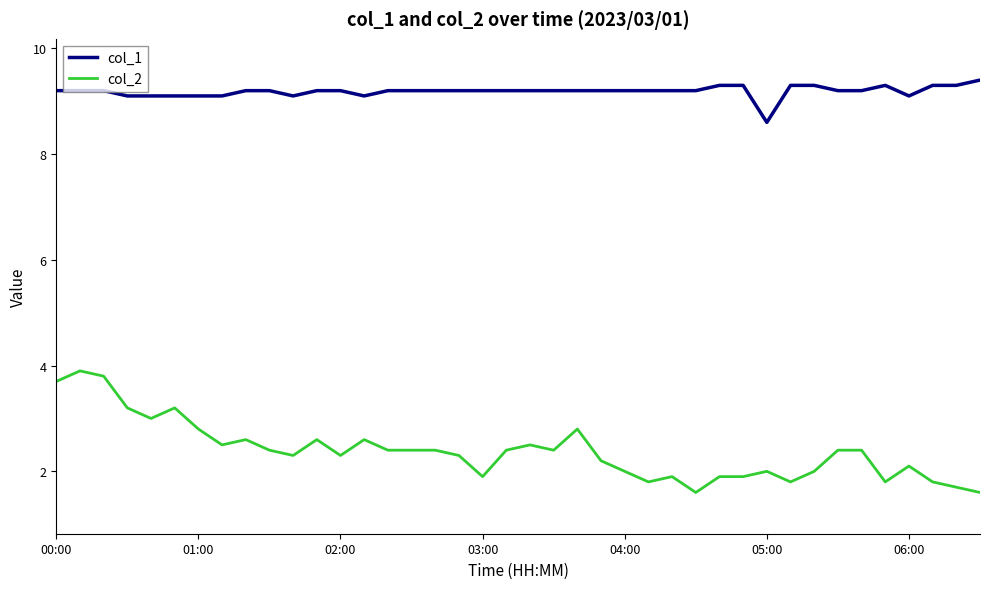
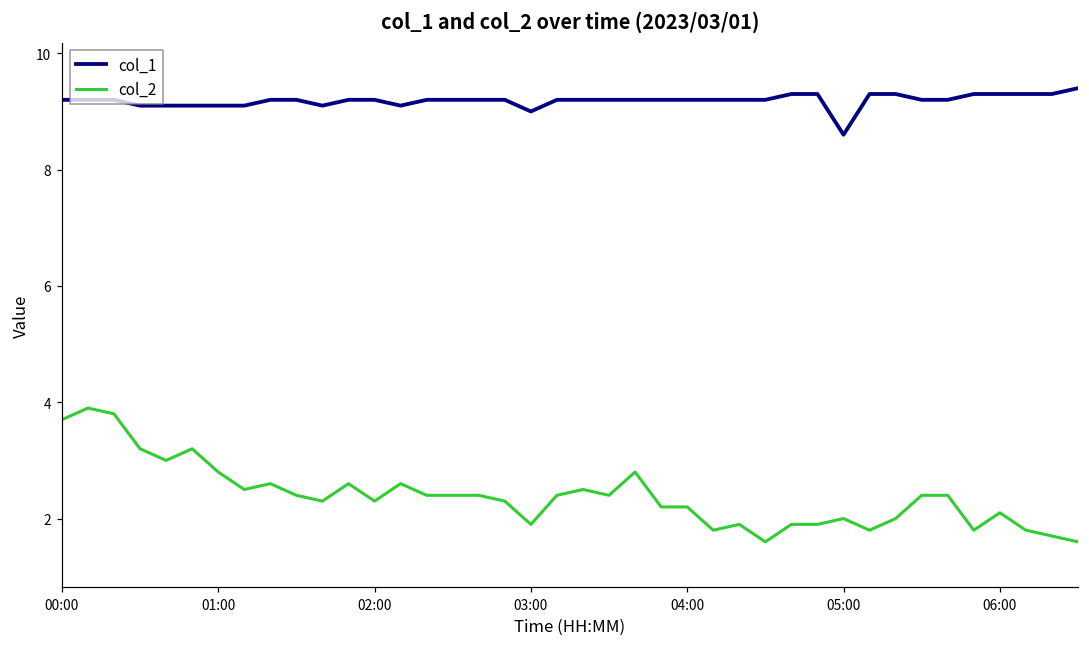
col_1, 03:00: 9.2 -> 9.0
col_2, 04:00: 2.0 -> 2.2
col_1, 06:00: 9.1 -> 9.3
